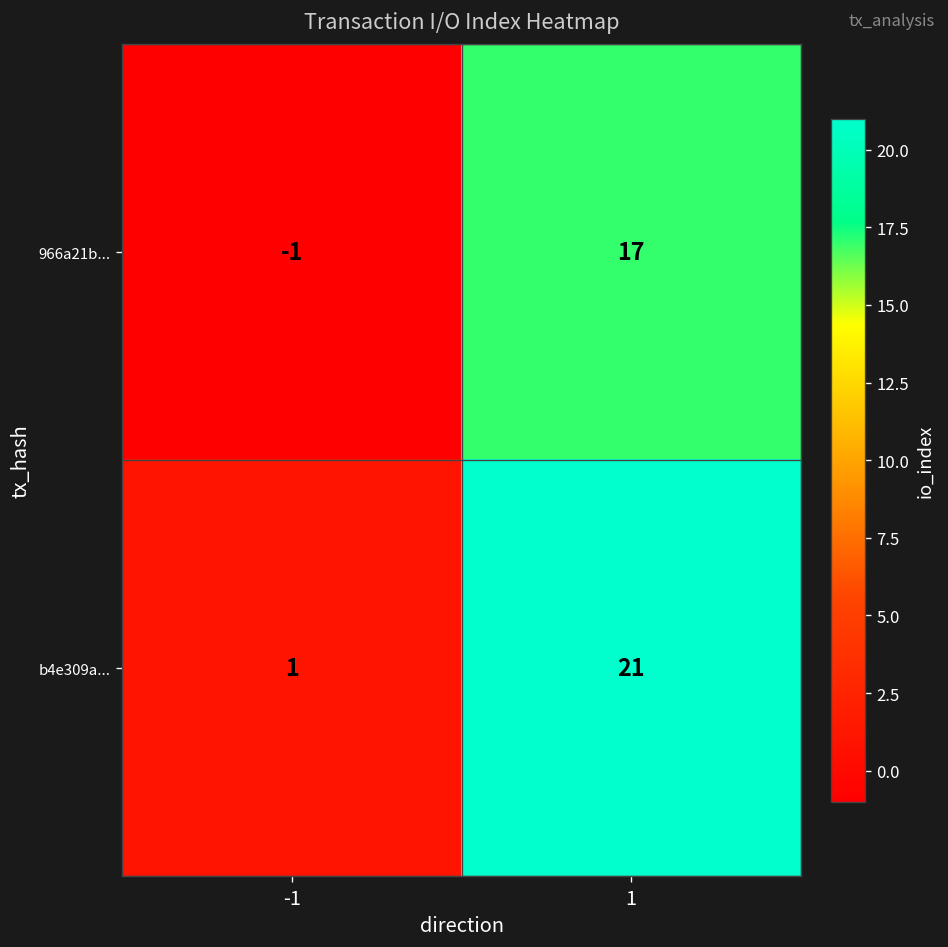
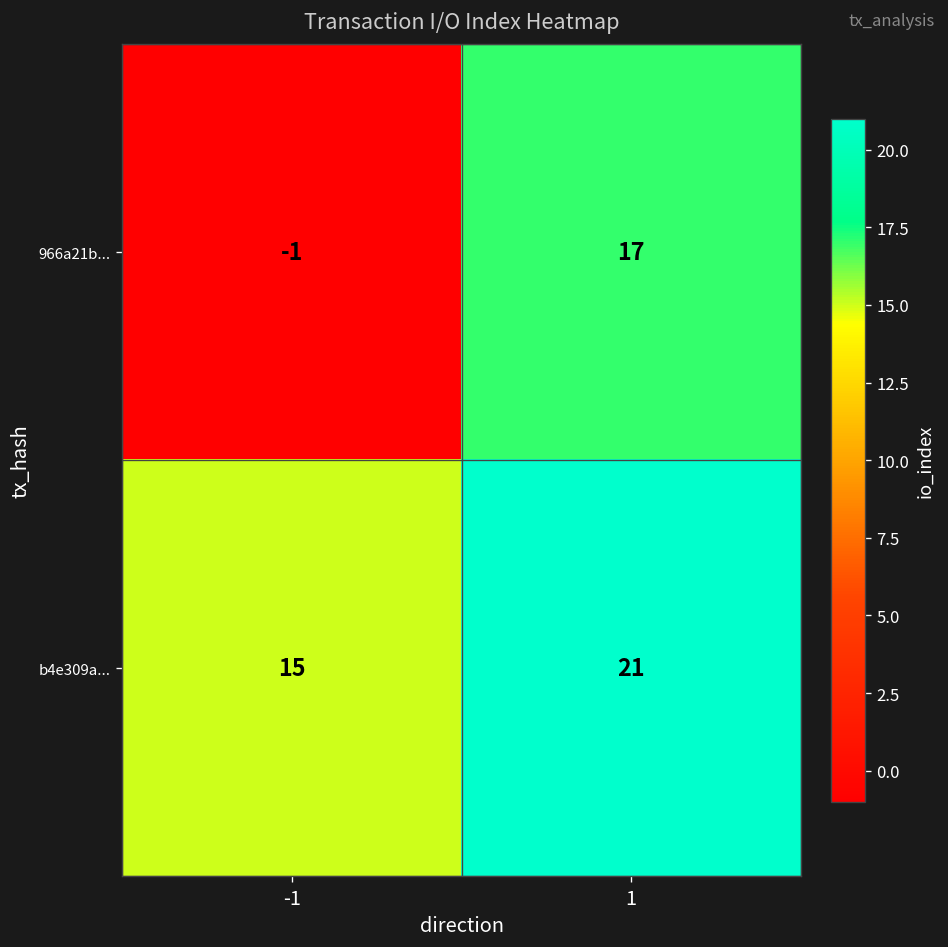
b4e309a..., -1: 1 -> 15
